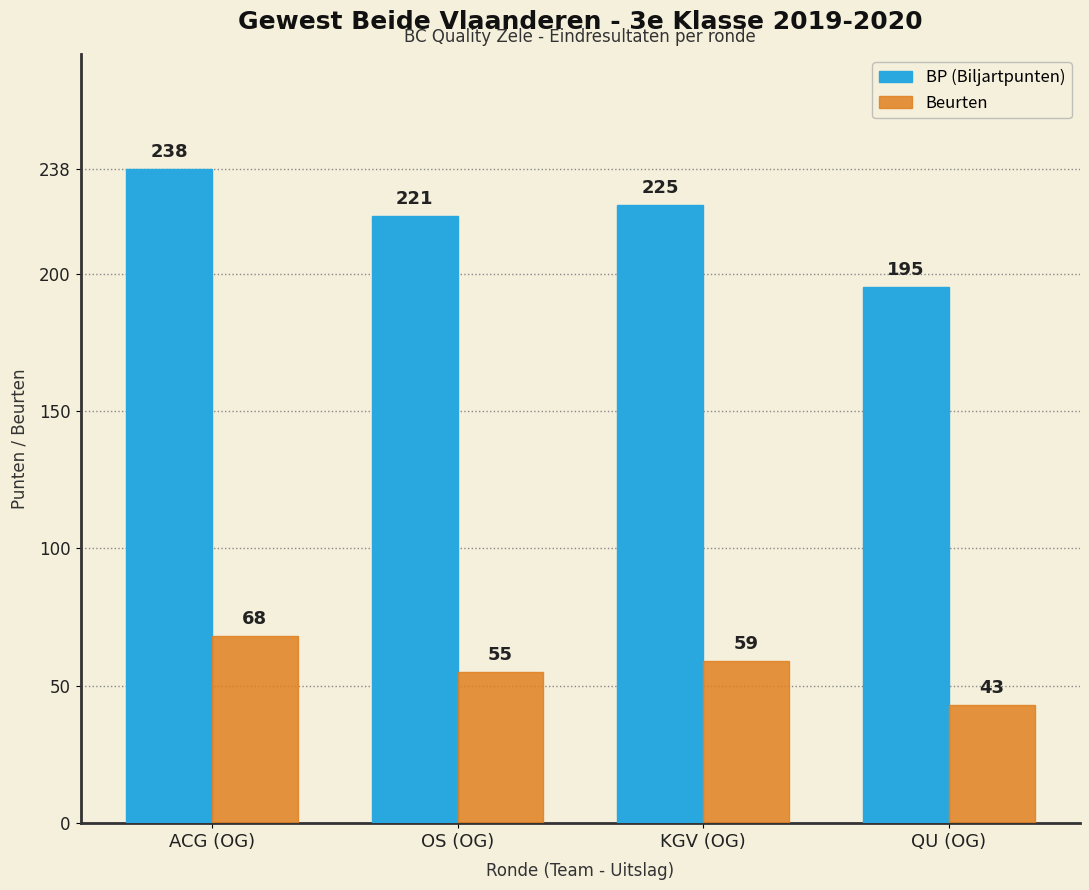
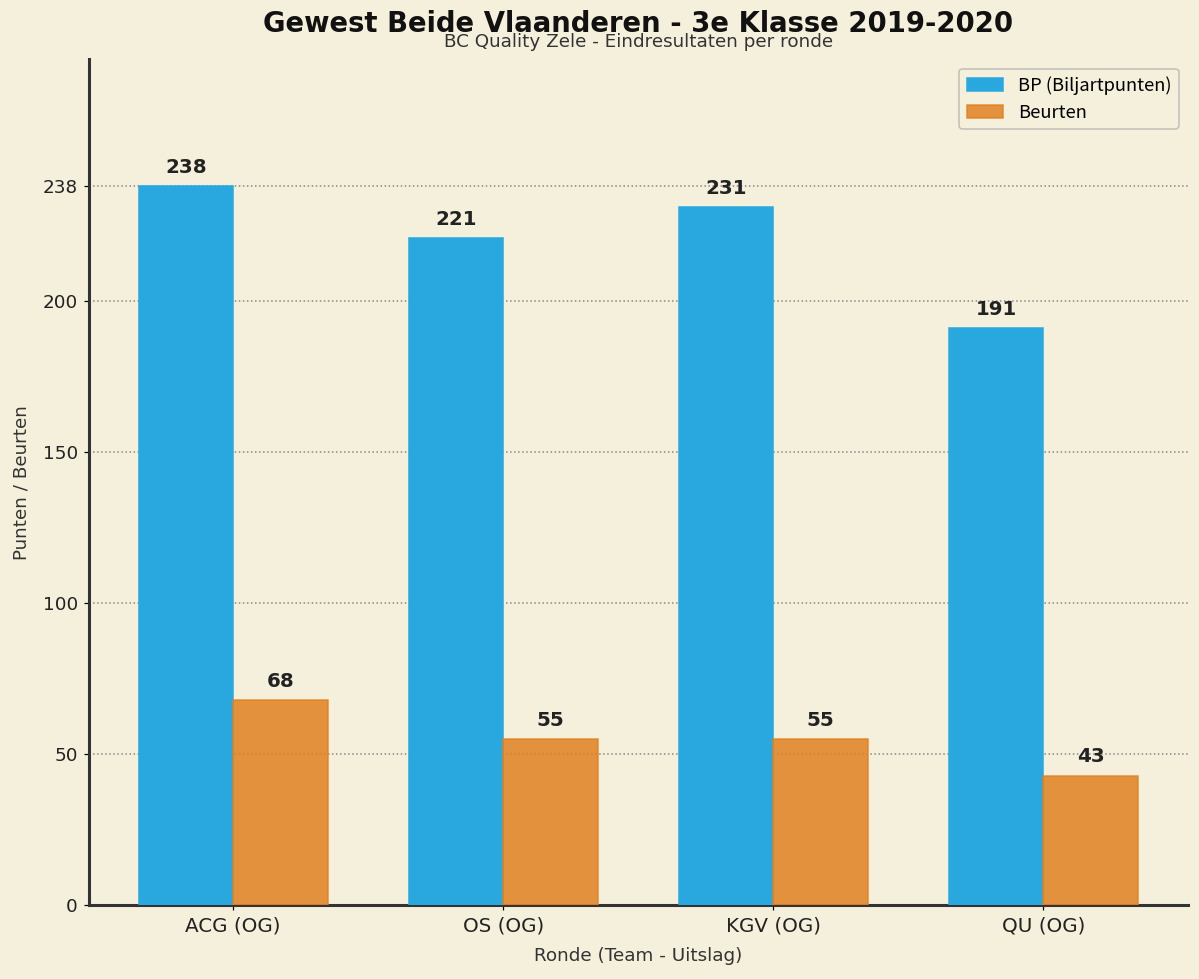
BP (Biljartpunten), KGV (OG): 225 -> 231
Beurten, KGV (OG): 59 -> 55
BP (Biljartpunten), QU (OG): 195 -> 191
